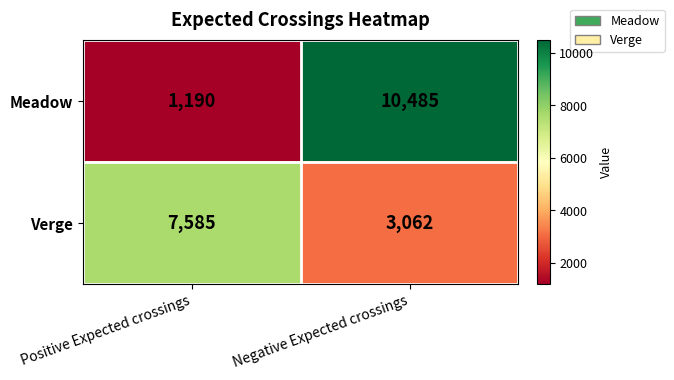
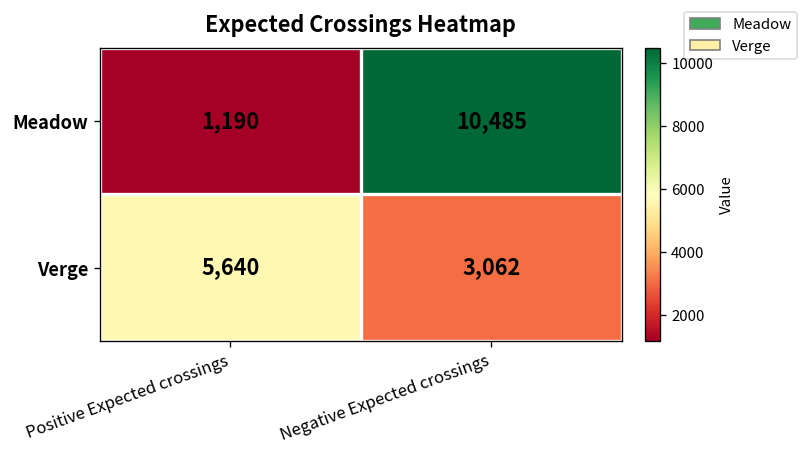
Verge, Positive Expected crossings: 7,585 -> 5,640
